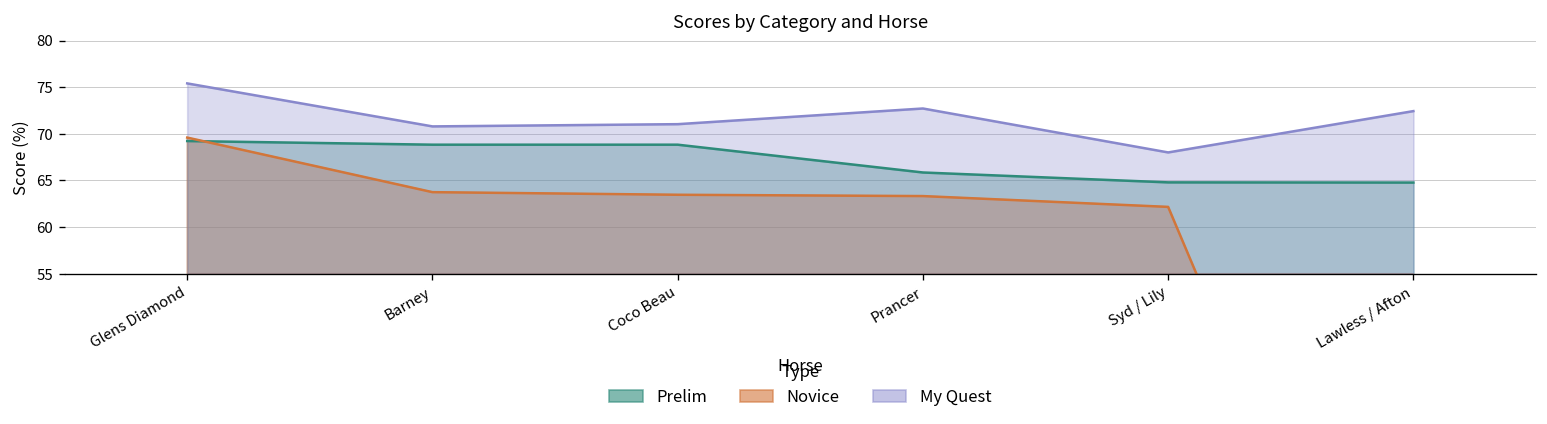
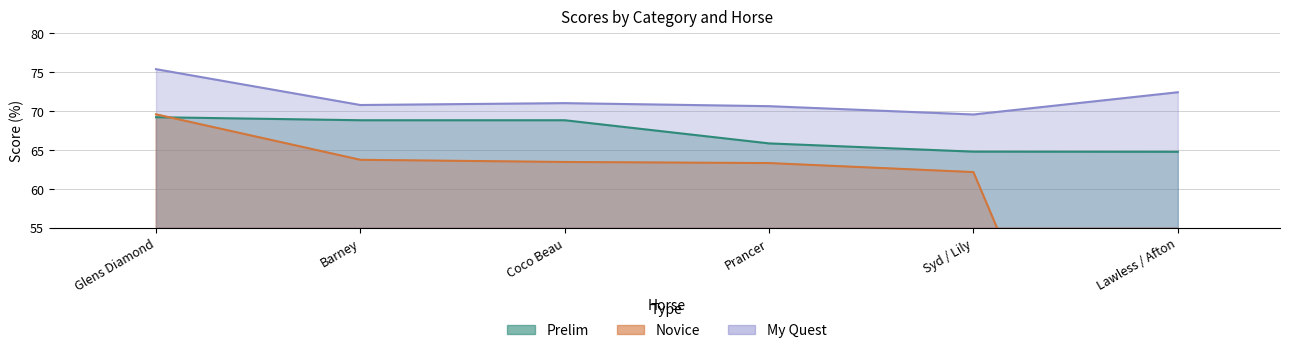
My Quest, Prancer: 73 -> 71
My Quest, Syd / Lily: 68 -> 70
